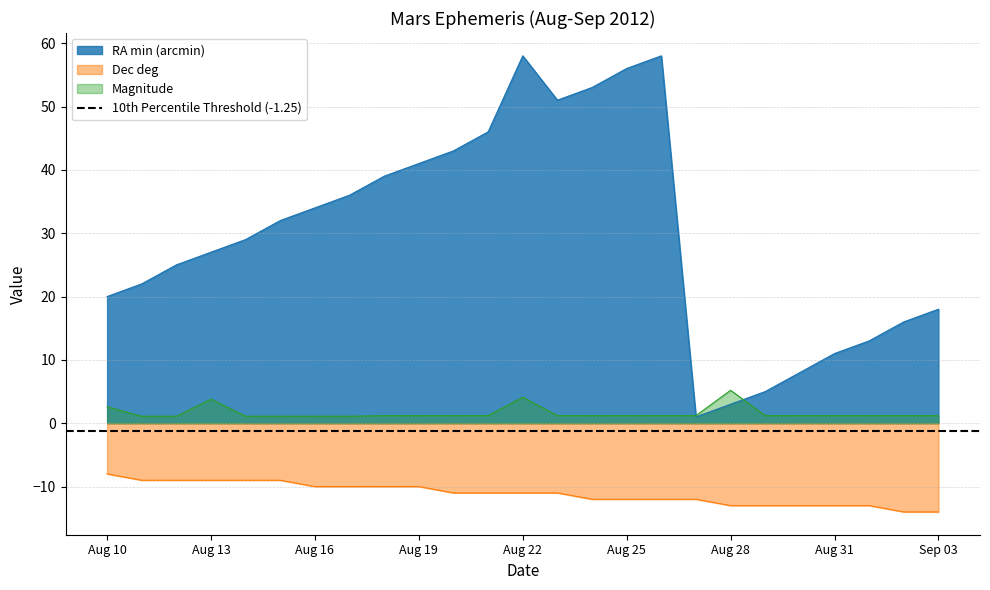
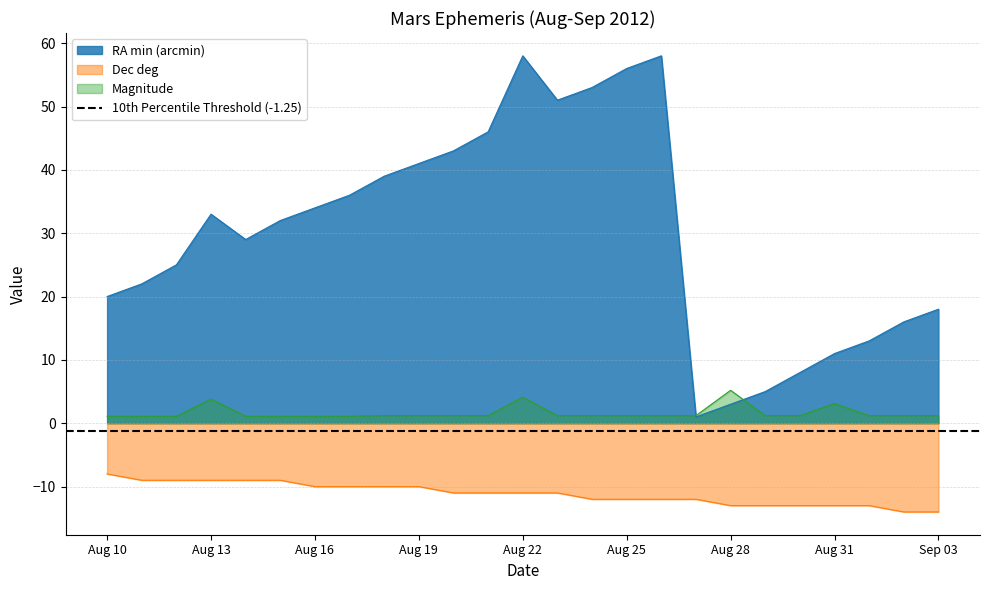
Magnitude, Aug 10: 3 -> 1
RA min (arcmin), Aug 13: 27 -> 33
Magnitude, Aug 31: 1 -> 3
